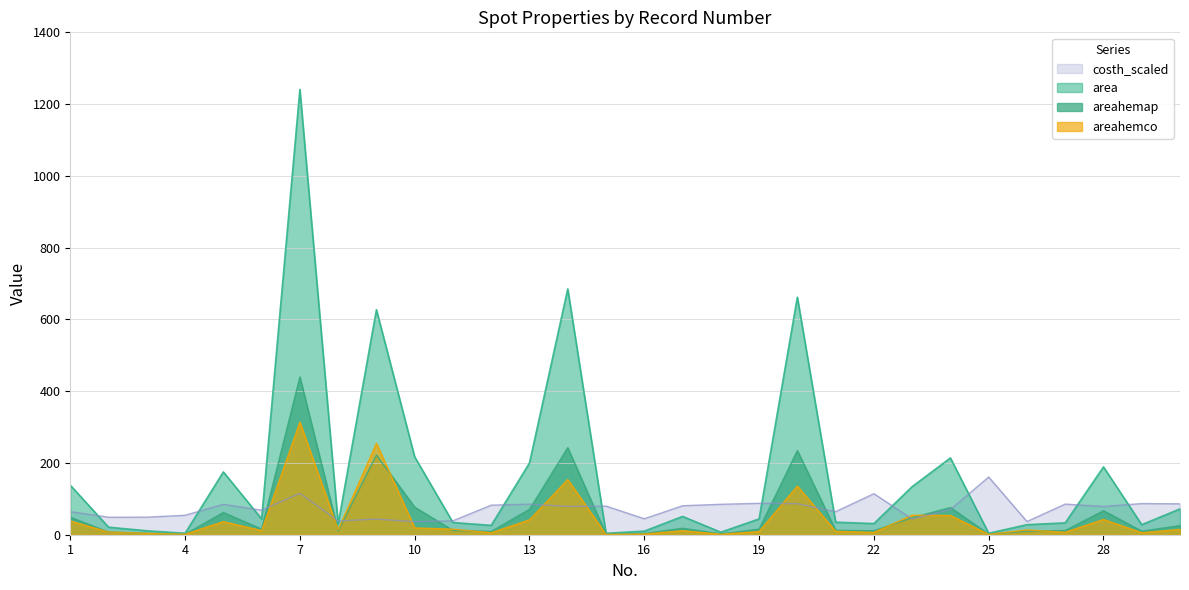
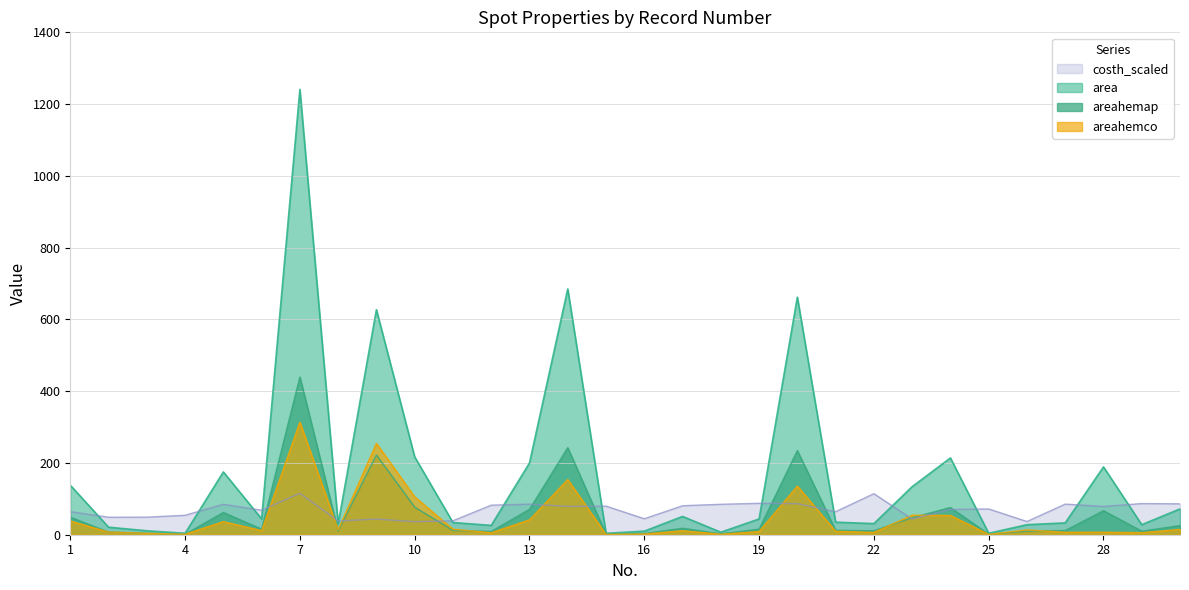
areahemco, 10: 20 -> 110
costh_scaled, 25: 160 -> 70
areahemco, 28: 40 -> 10
